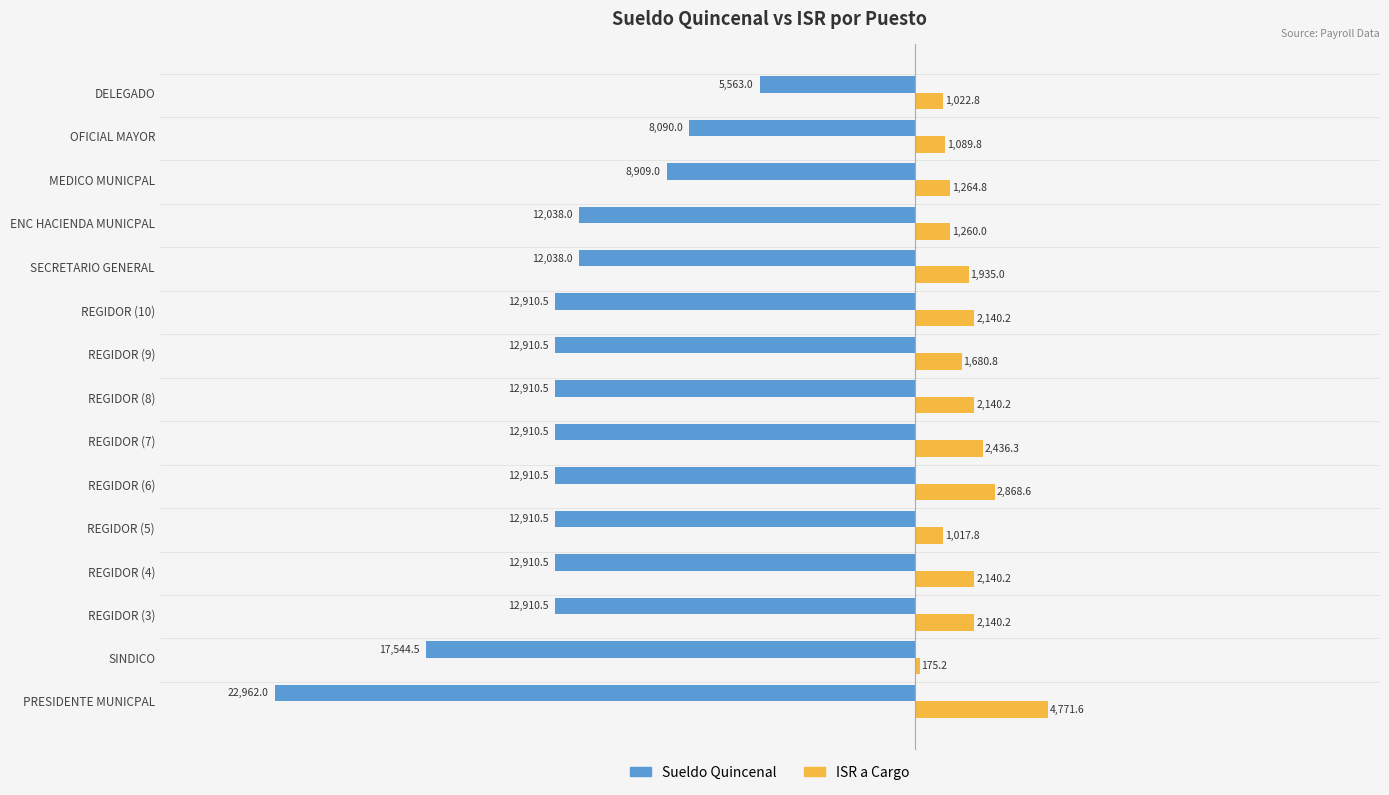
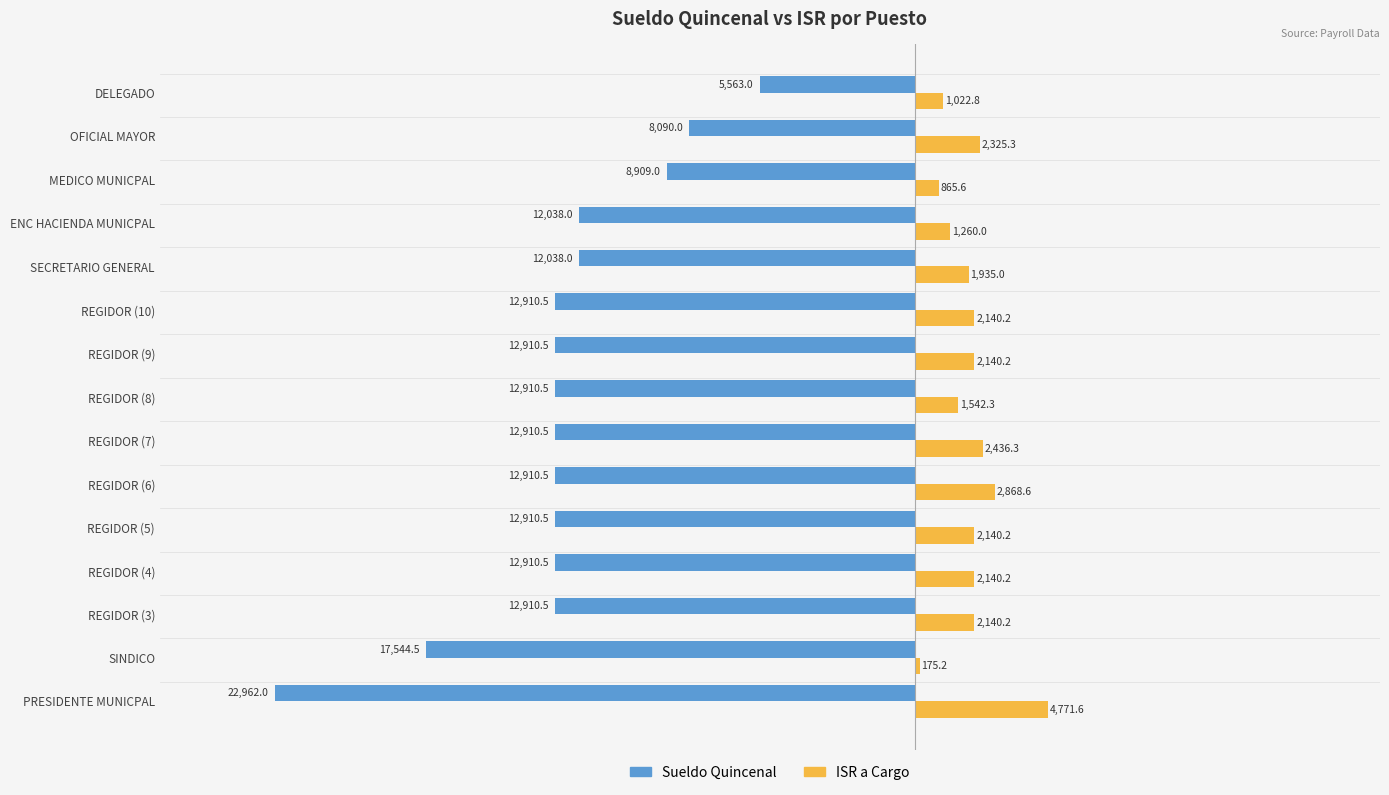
ISR a Cargo, OFICIAL MAYOR: 1,089.8 -> 2,325.3
ISR a Cargo, MEDICO MUNICPAL: 1,264.8 -> 865.6
ISR a Cargo, REGIDOR (9): 1,680.8 -> 2,140.2
ISR a Cargo, REGIDOR (8): 2,140.2 -> 1,542.3
ISR a Cargo, REGIDOR (5): 1,017.8 -> 2,140.2
